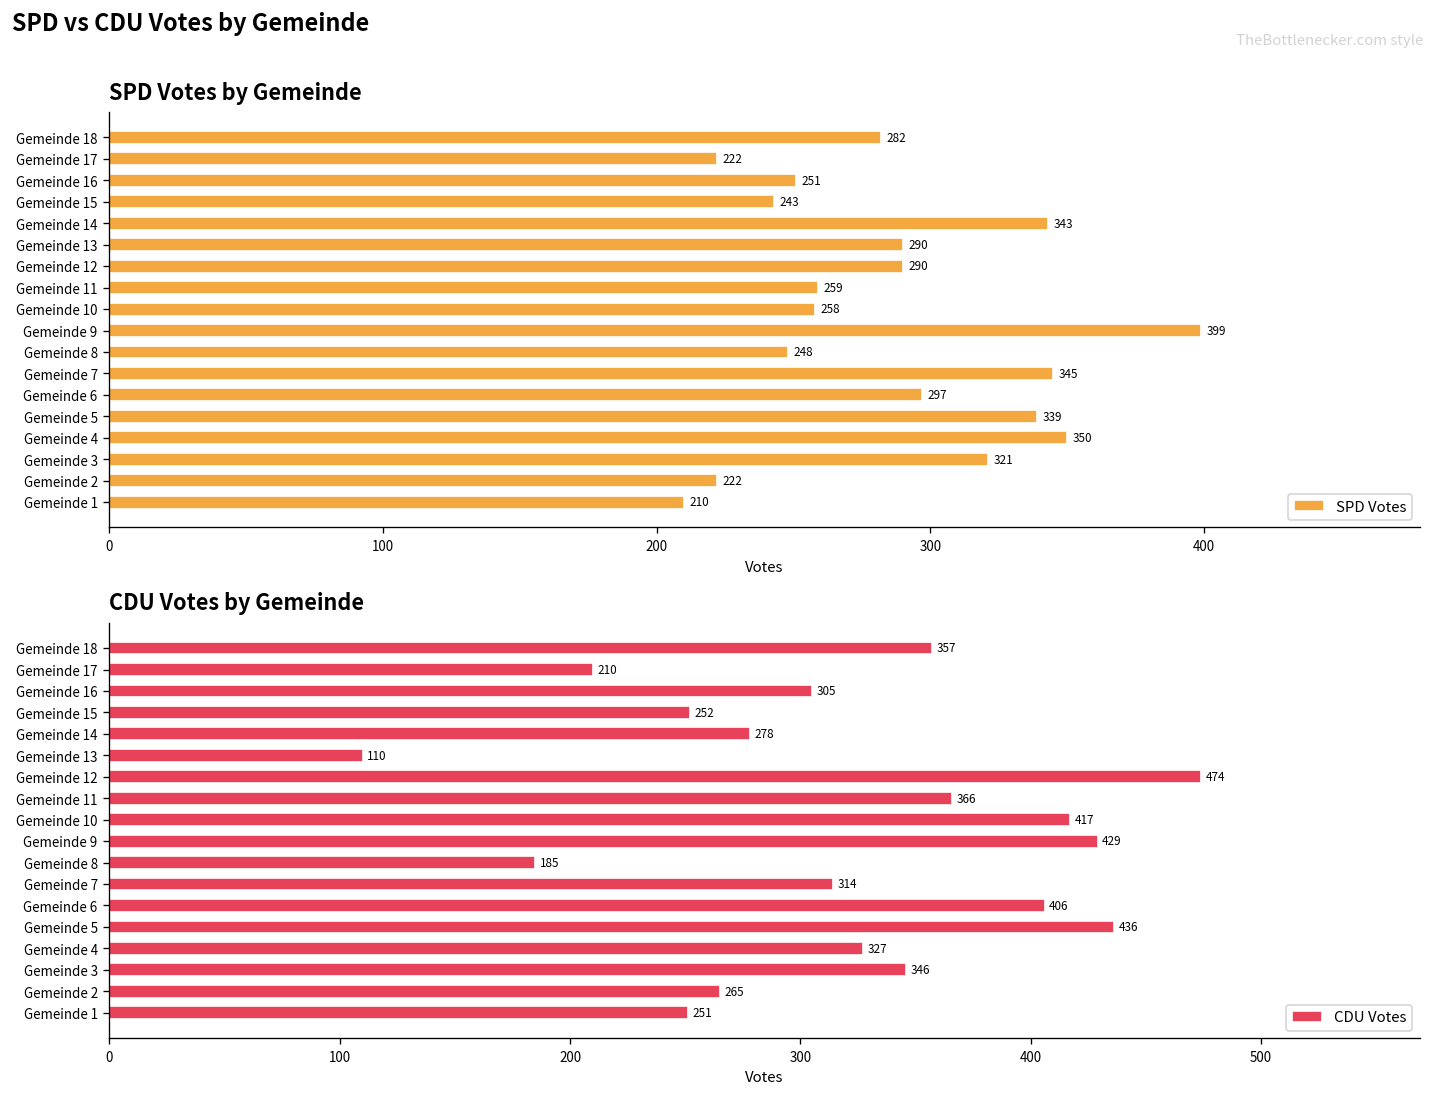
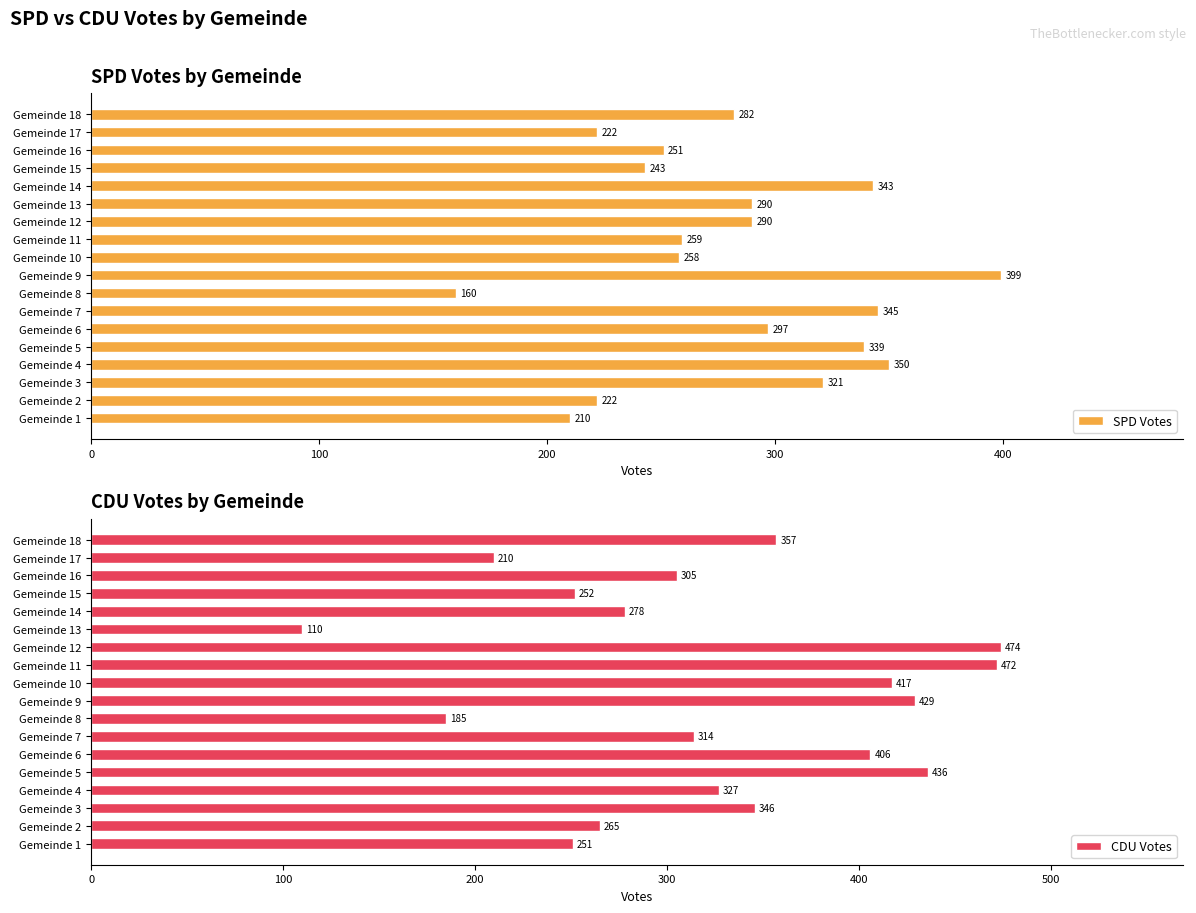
SPD Votes by Gemeinde, Gemeinde 8: 248 -> 160
CDU Votes by Gemeinde, Gemeinde 11: 366 -> 472
